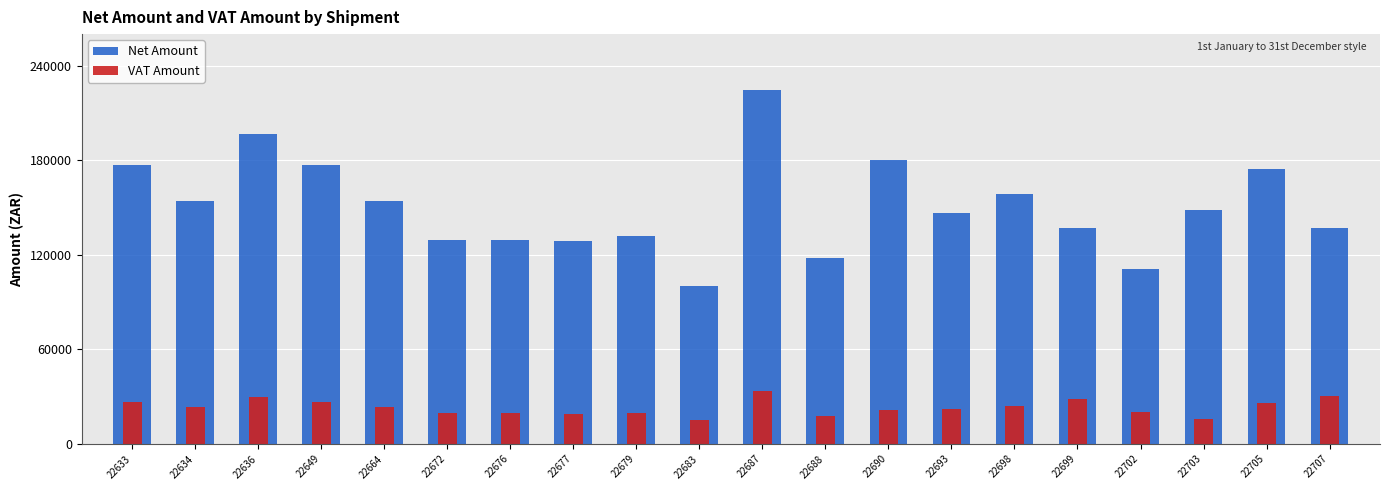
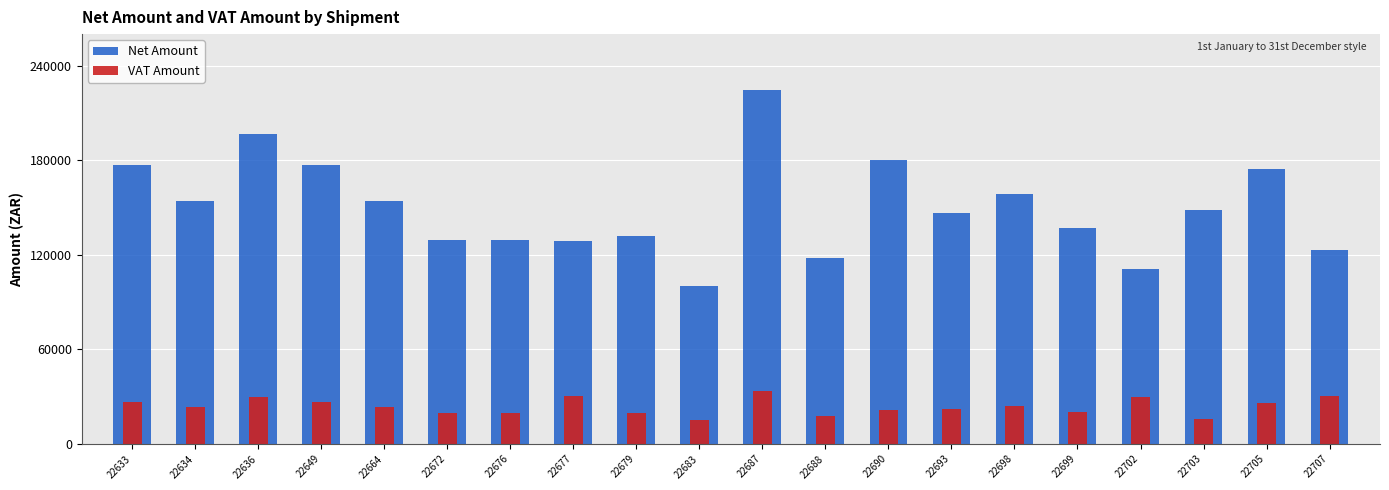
VAT Amount, 22677: 19000 -> 30000
VAT Amount, 22699: 29000 -> 21000
VAT Amount, 22702: 21000 -> 30000
Net Amount, 22707: 137000 -> 123000
